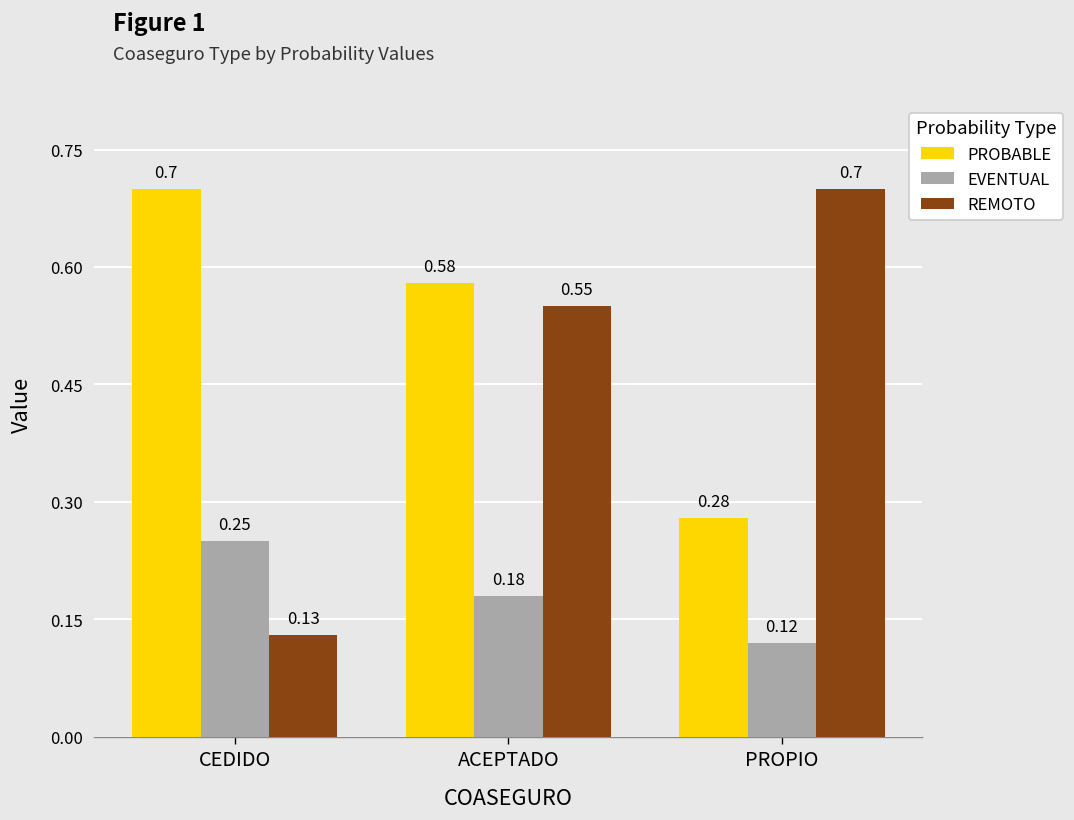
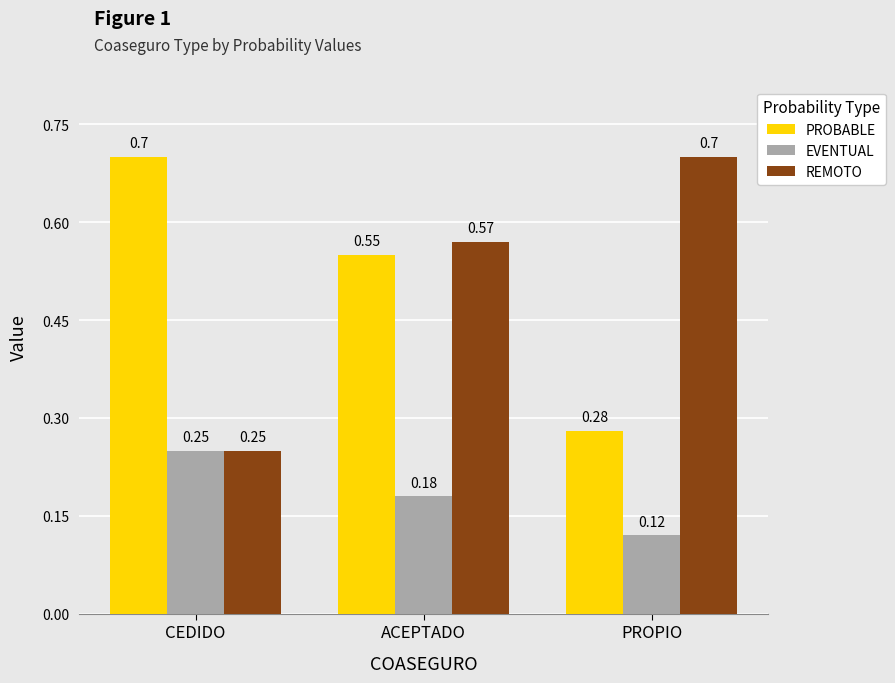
REMOTO, CEDIDO: 0.13 -> 0.25
PROBABLE, ACEPTADO: 0.58 -> 0.55
REMOTO, ACEPTADO: 0.55 -> 0.57
